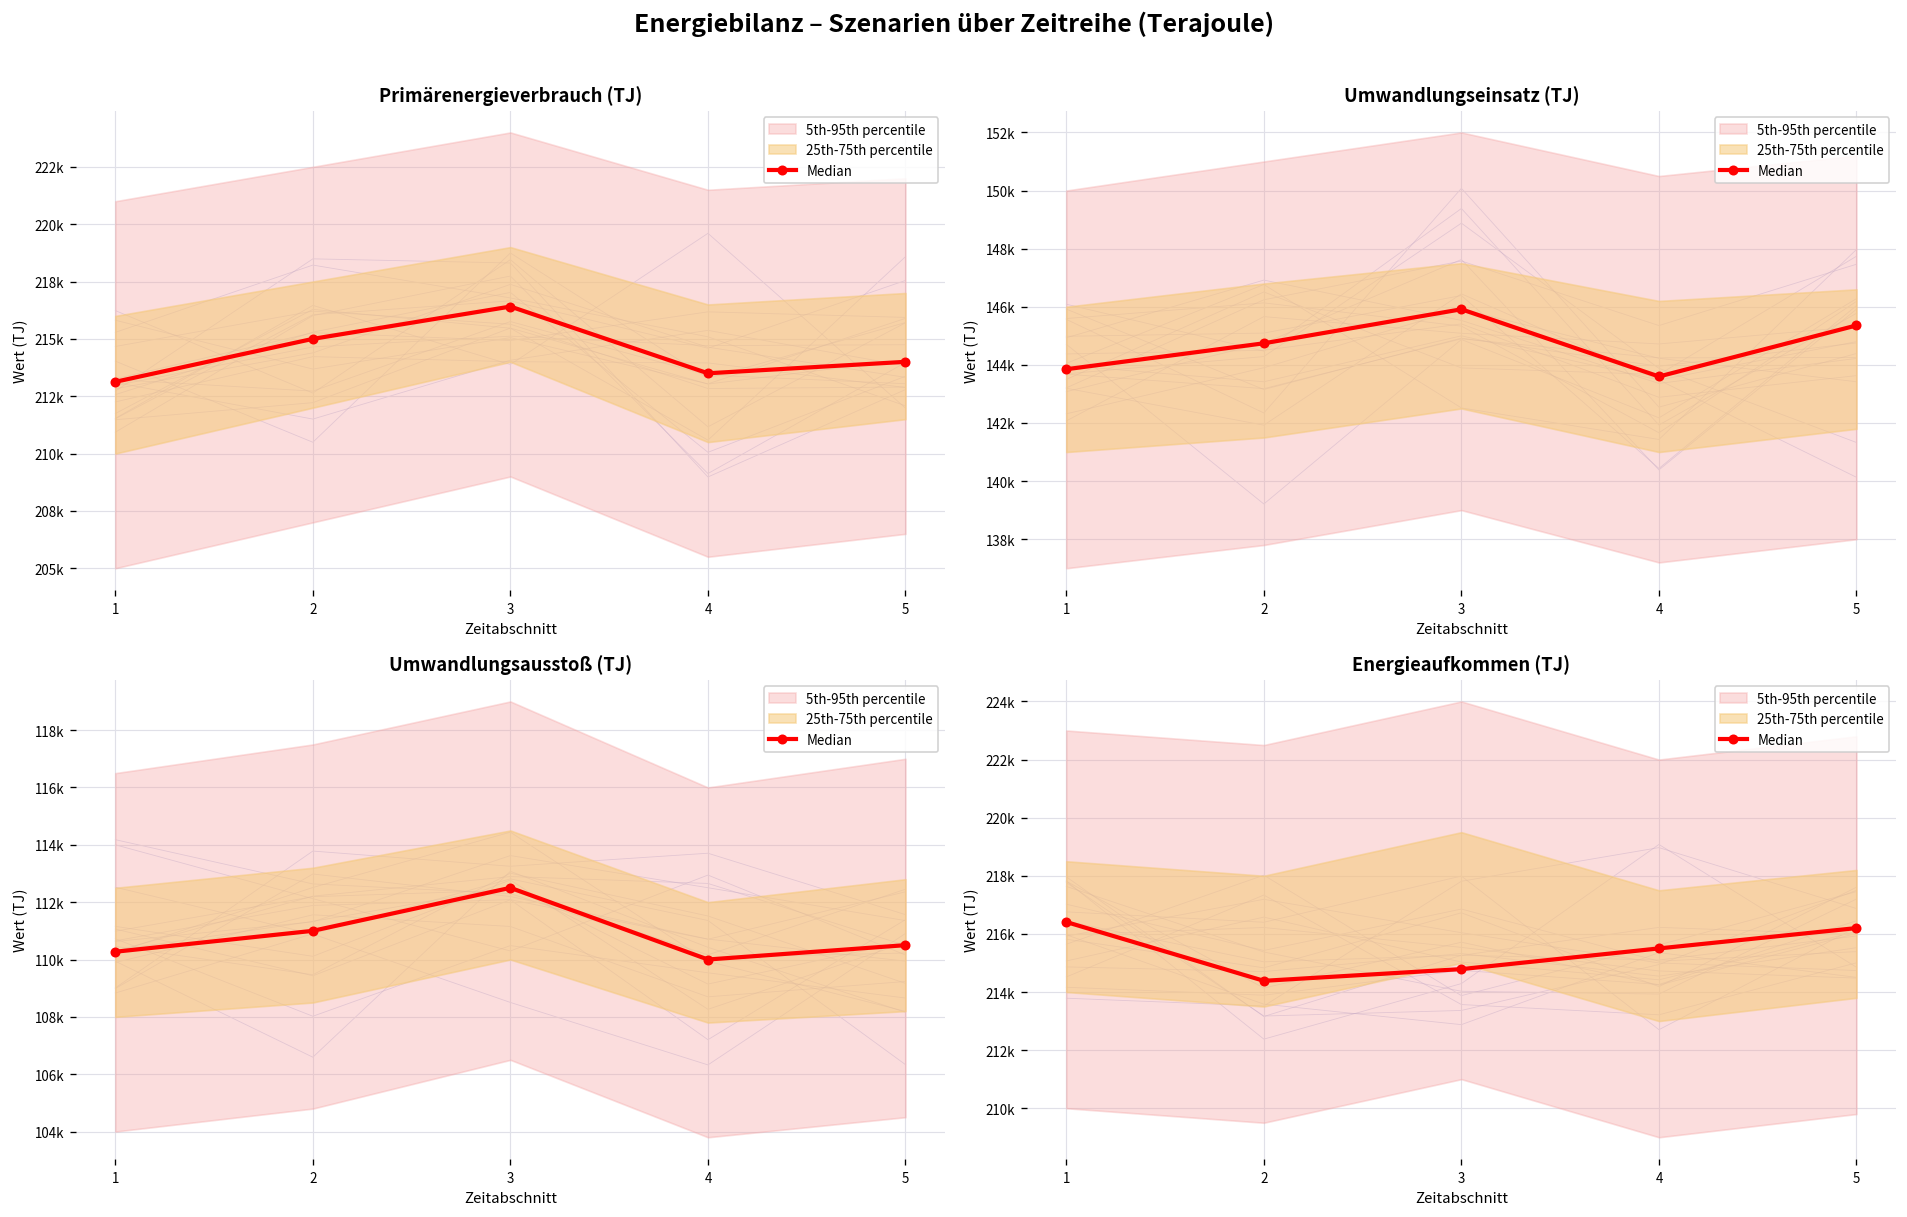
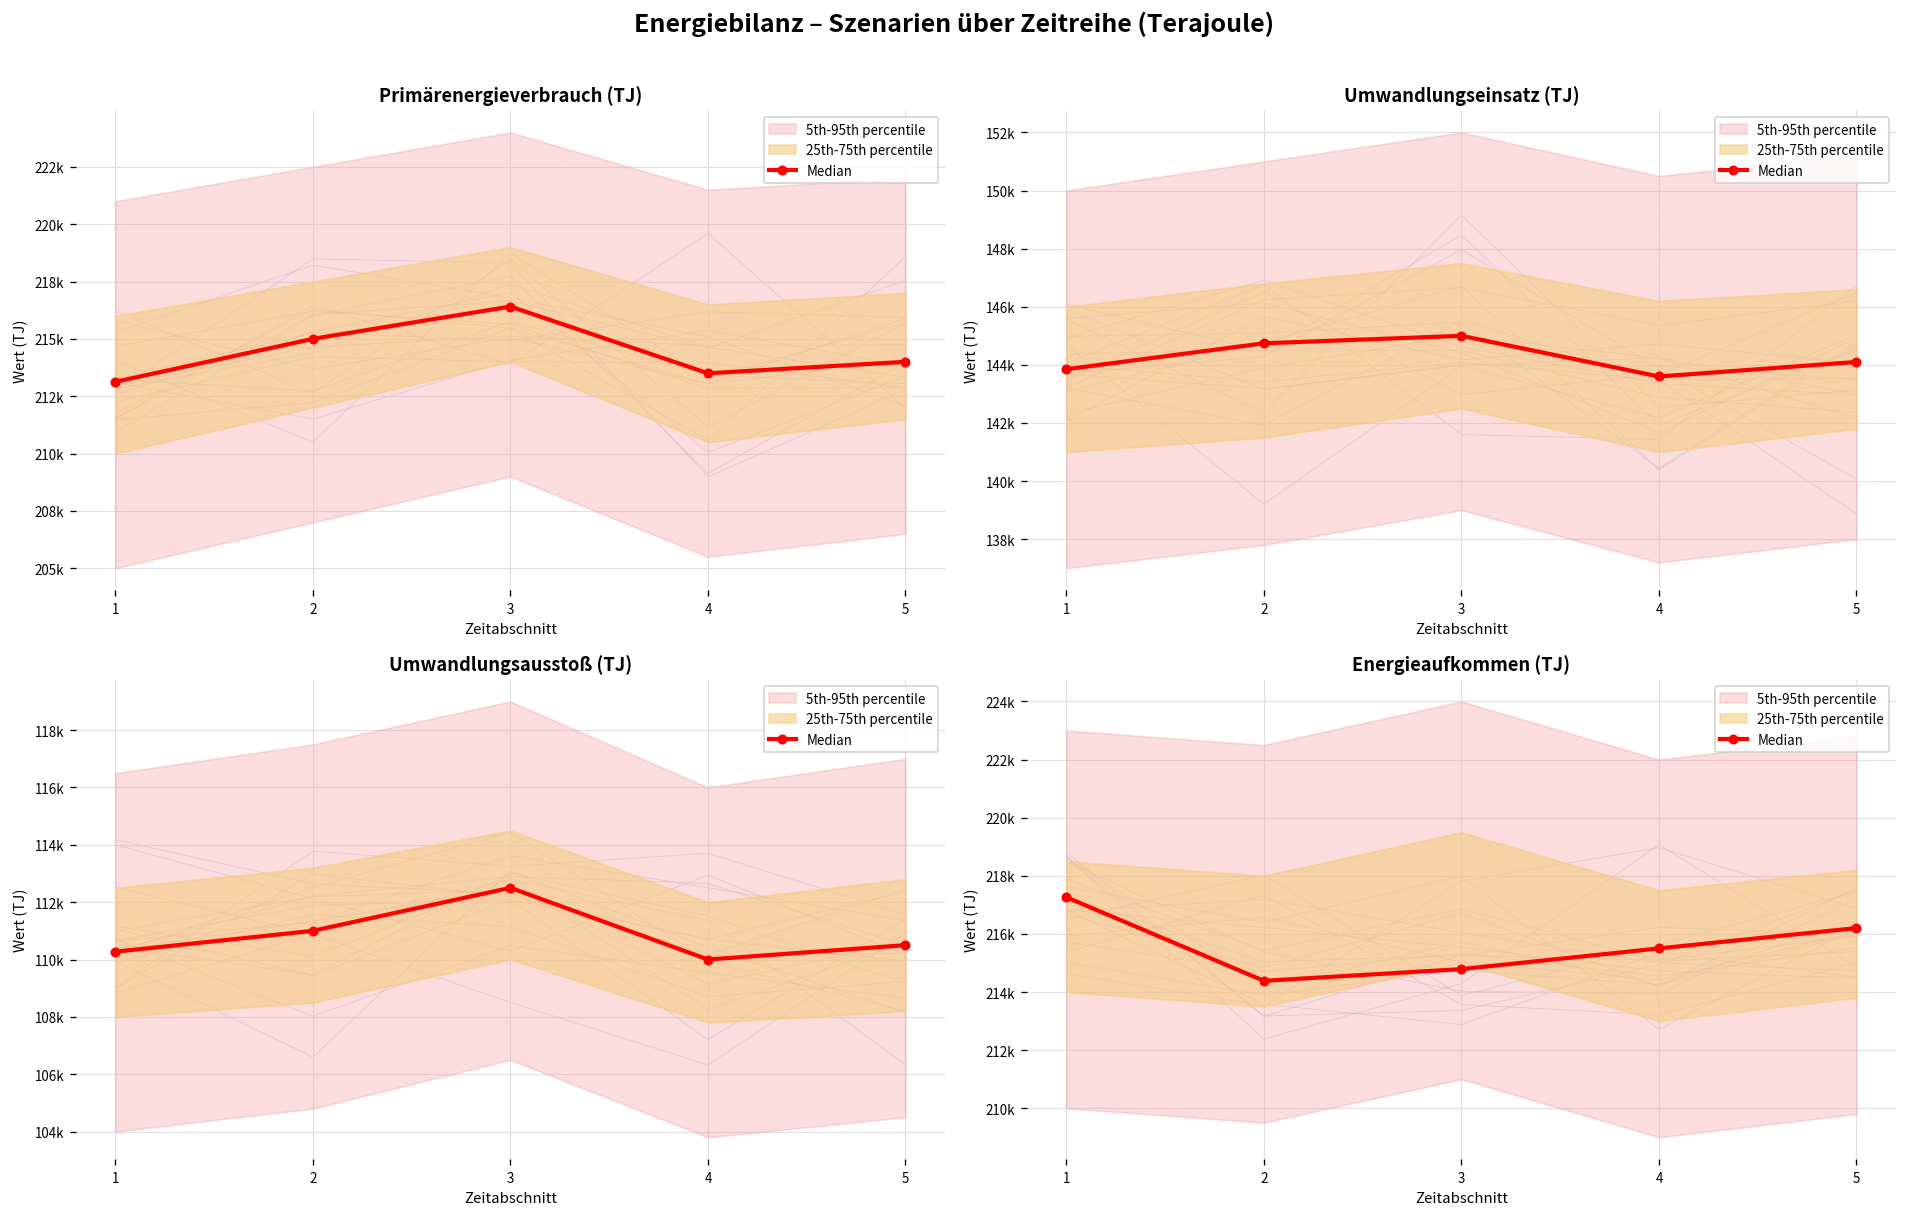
Umwandlungseinsatz (TJ), Median, 3: 145900 -> 145000
Umwandlungseinsatz (TJ), Median, 5: 145400 -> 144100
Energieaufkommen (TJ), Median, 1: 216400 -> 217300
